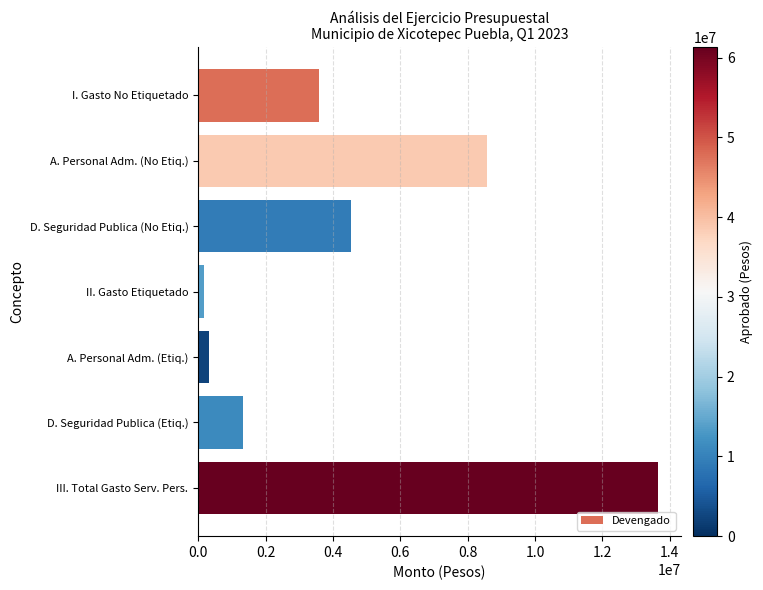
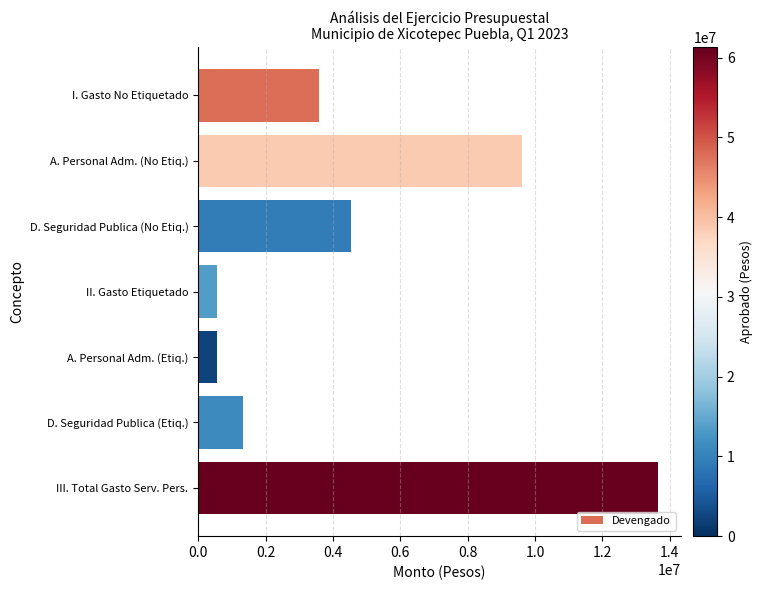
A. Personal Adm. (No Etiq.): 8600000 -> 9600000
II. Gasto Etiquetado: 200000 -> 600000
A. Personal Adm. (Etiq.): 300000 -> 600000
